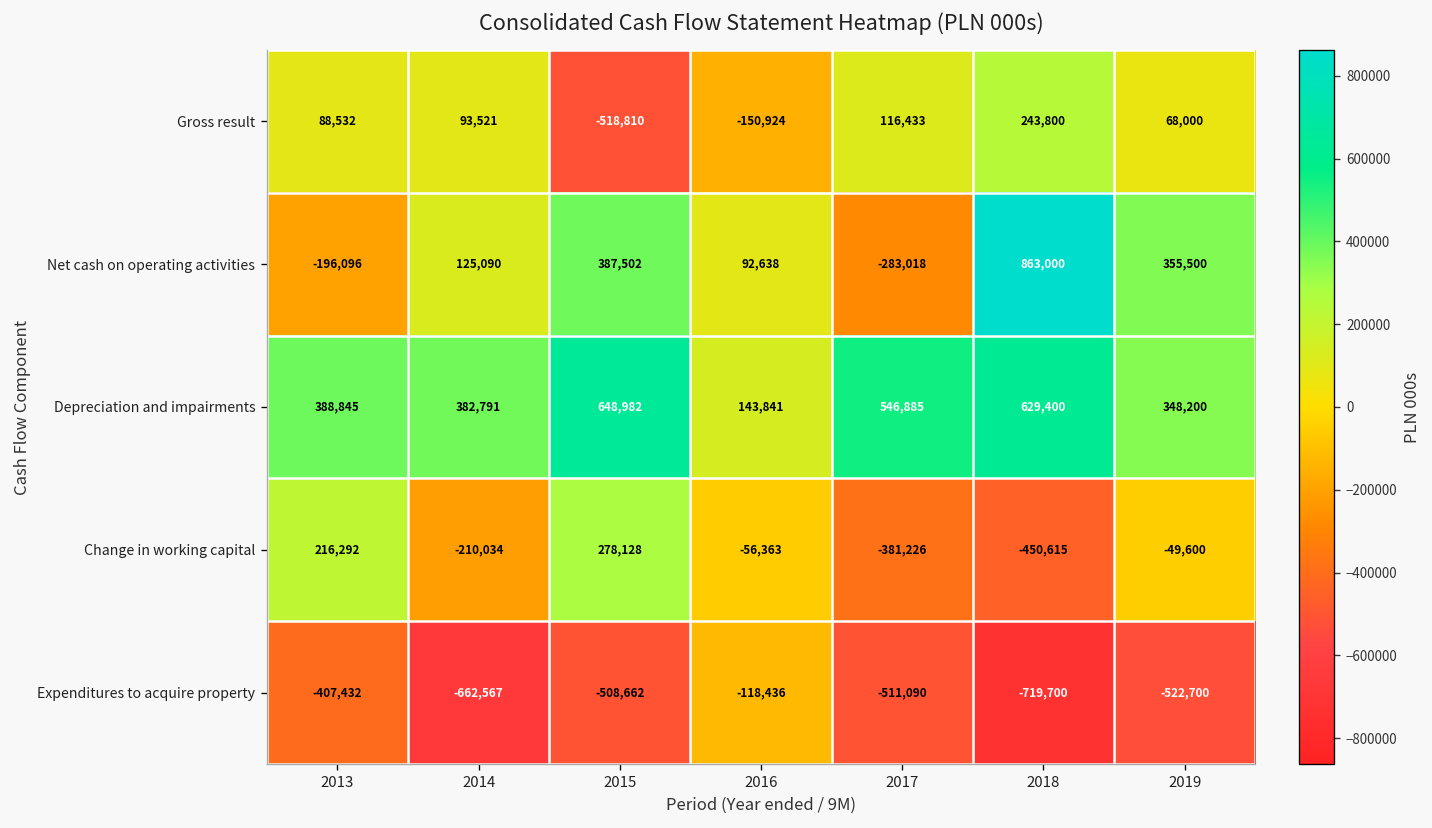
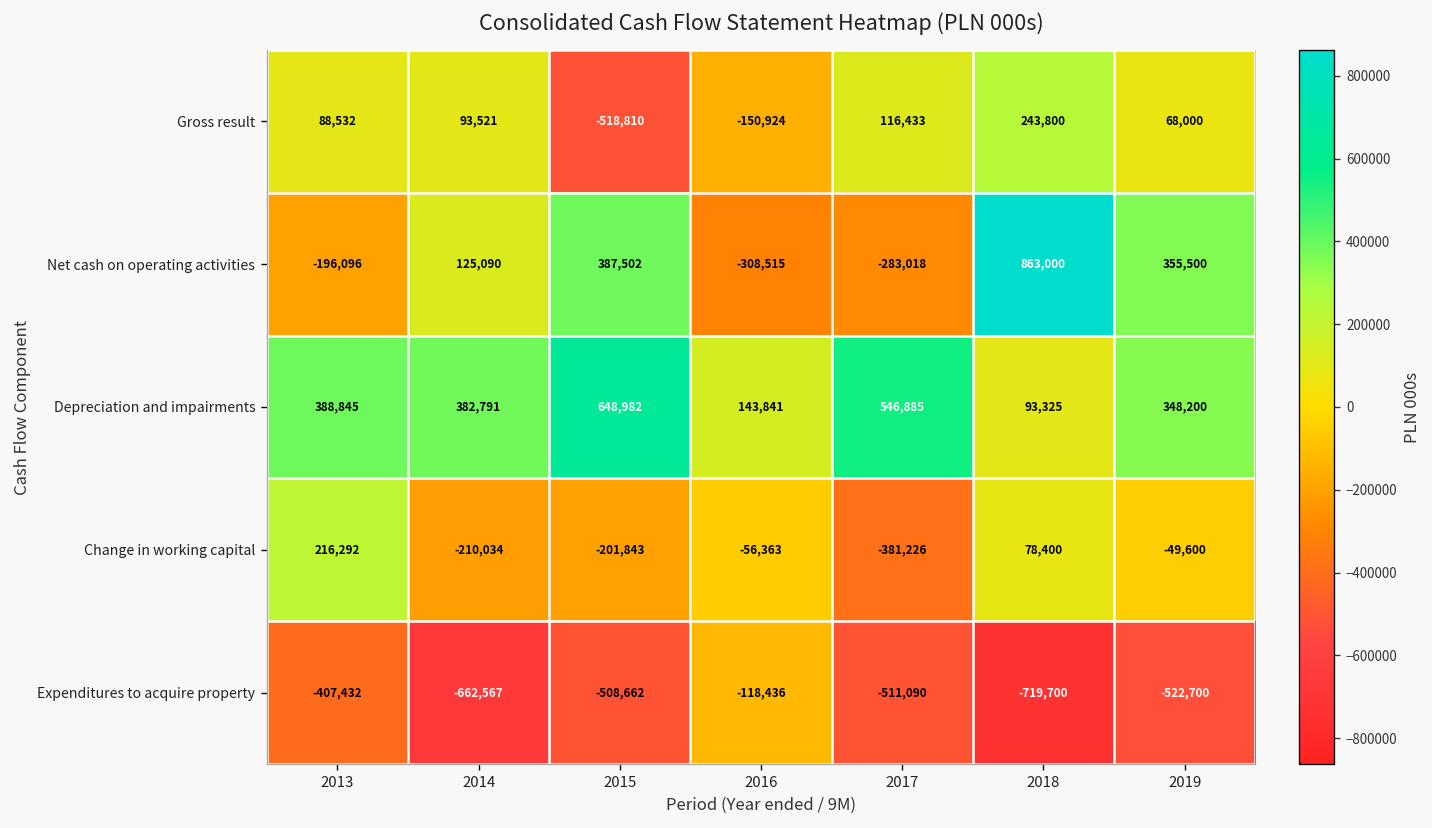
Net cash on operating activities, 2016: 92,638 -> -308,515
Depreciation and impairments, 2018: 629,400 -> 93,325
Change in working capital, 2015: 278,128 -> -201,843
Change in working capital, 2018: -450,615 -> 78,400
